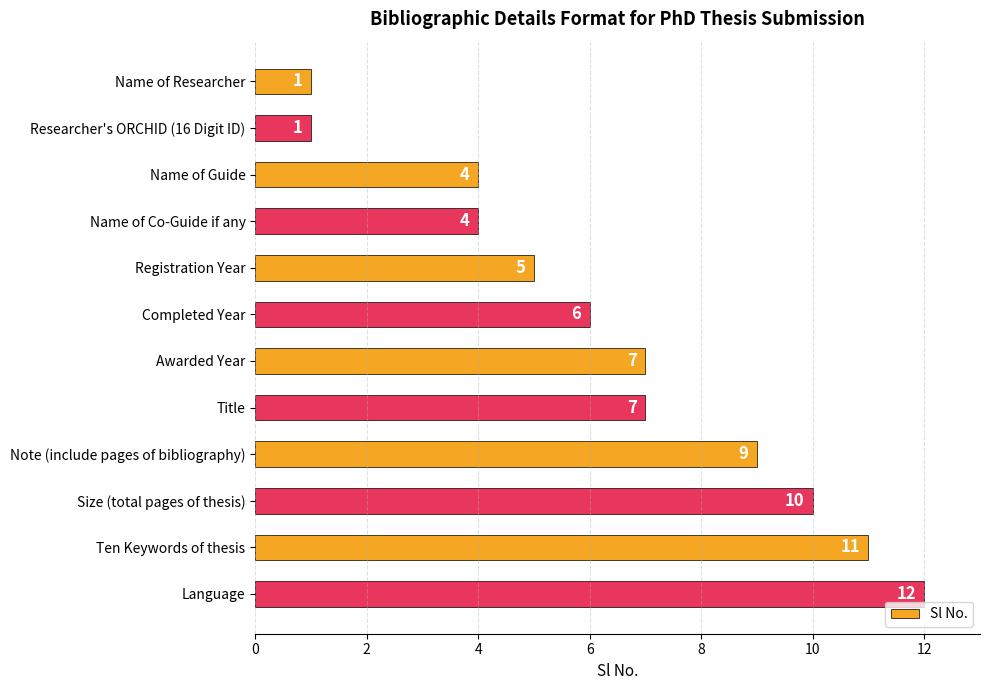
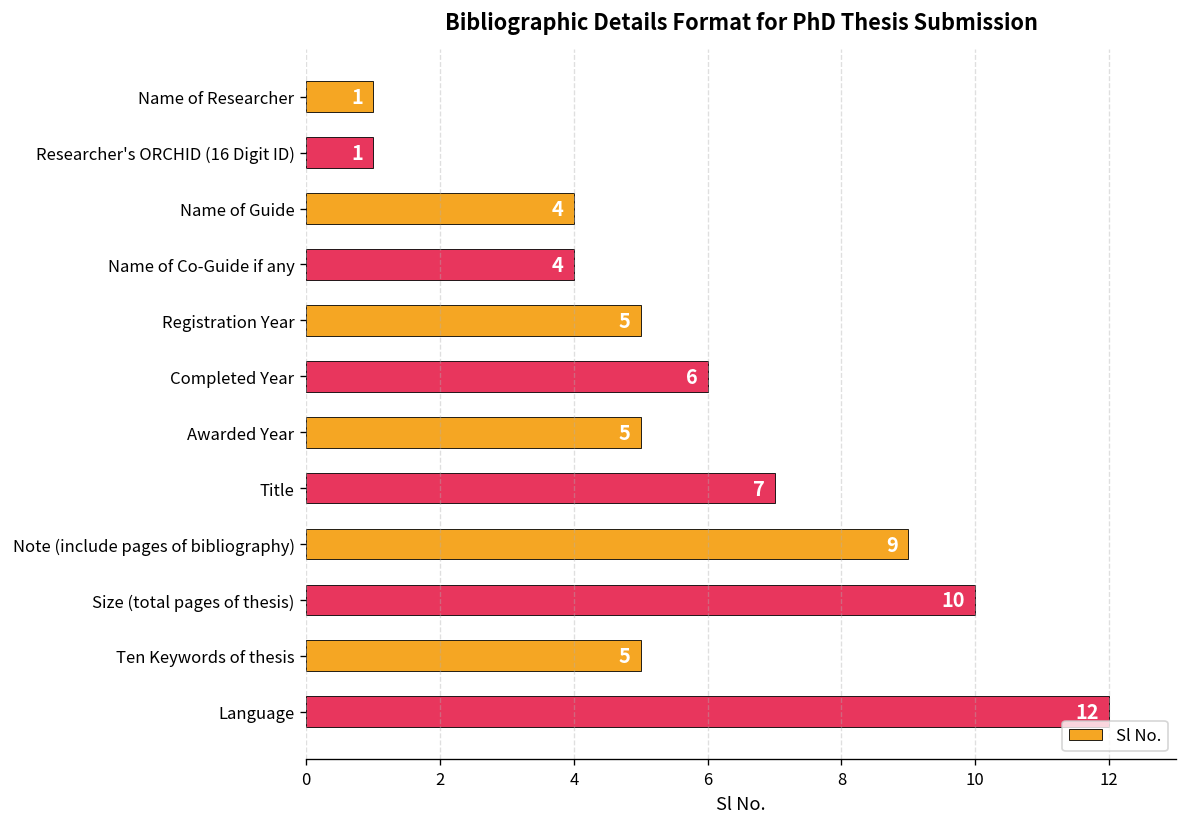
Awarded Year: 7 -> 5
Ten Keywords of thesis: 11 -> 5
